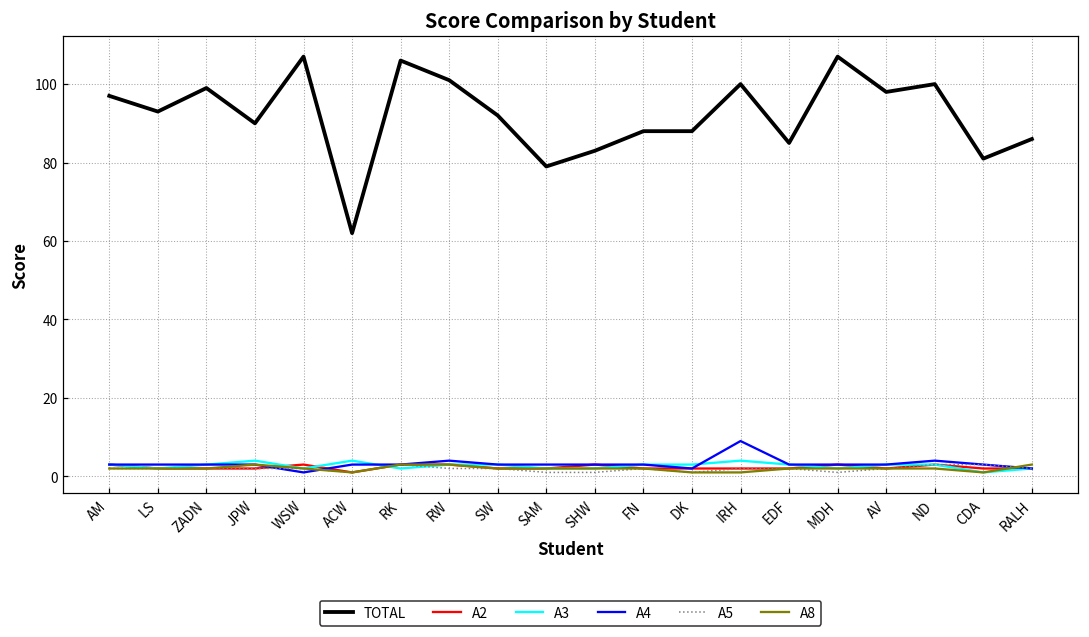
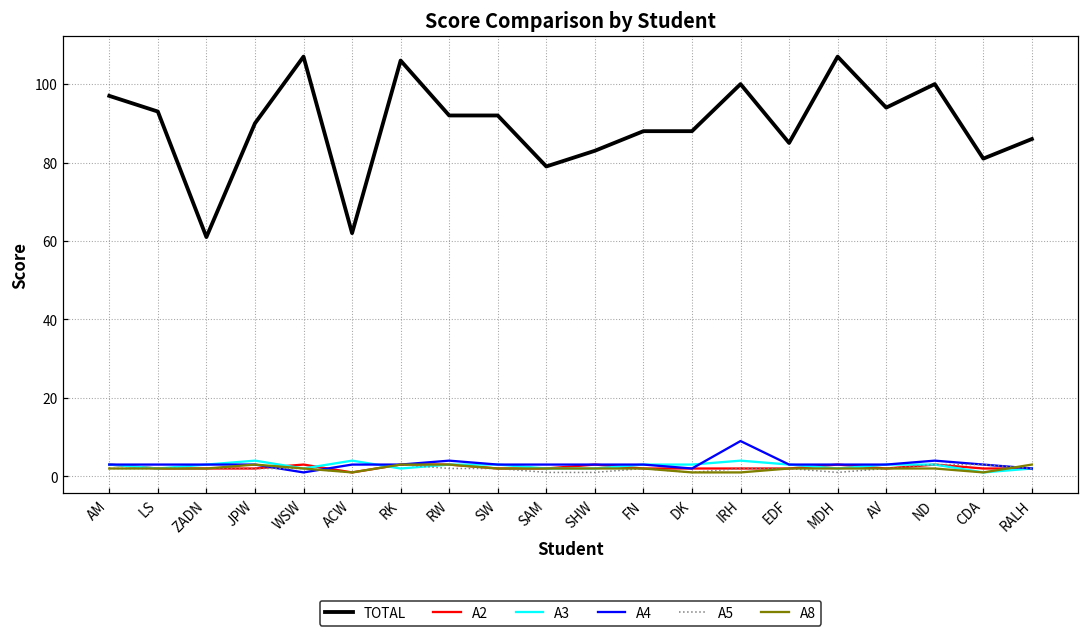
TOTAL, ZADN: 99 -> 61
TOTAL, RW: 101 -> 92
TOTAL, AV: 98 -> 94
